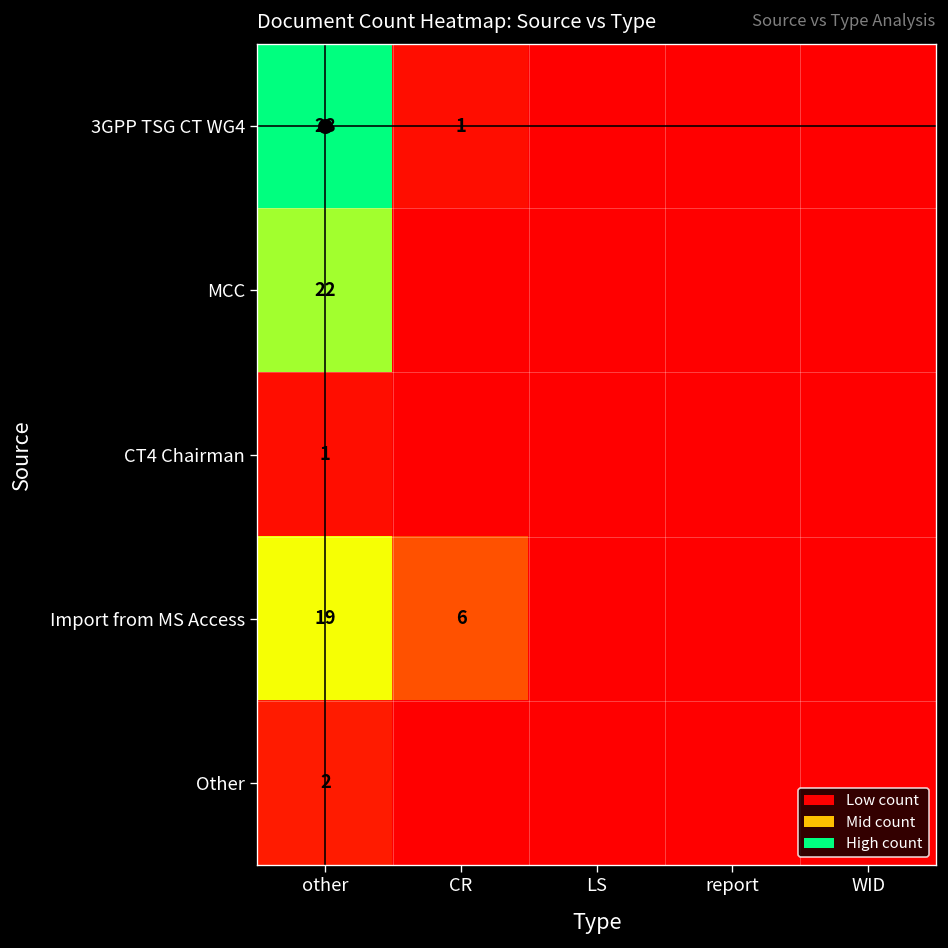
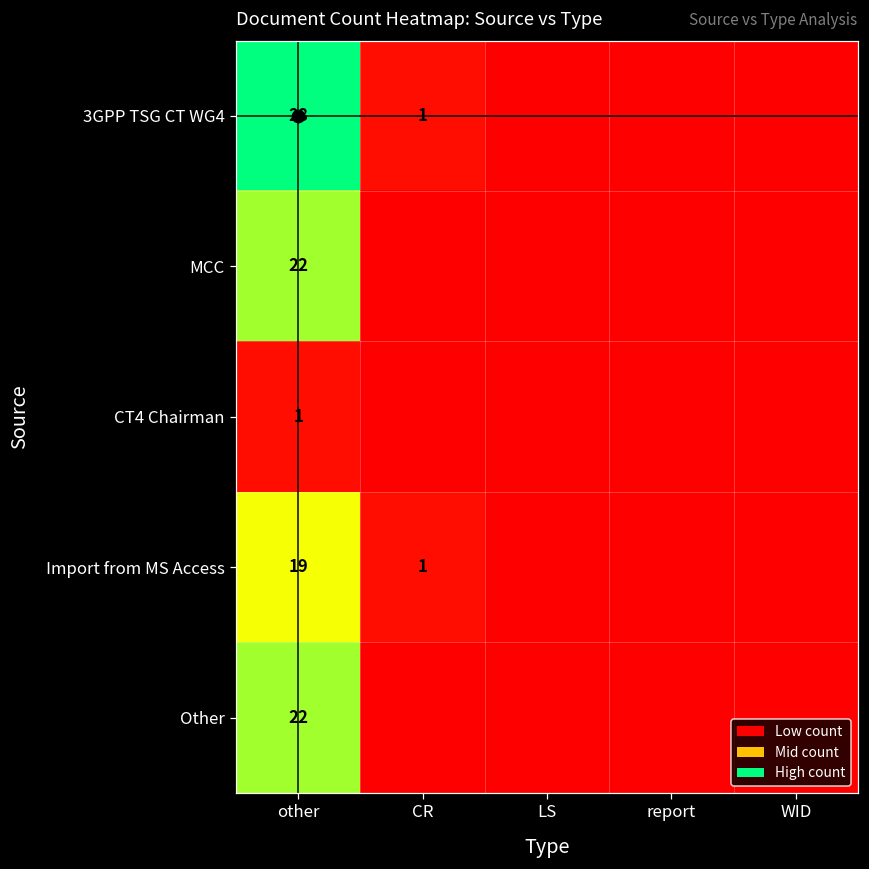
Import from MS Access, CR: 6 -> 1
Other, other: 2 -> 22
